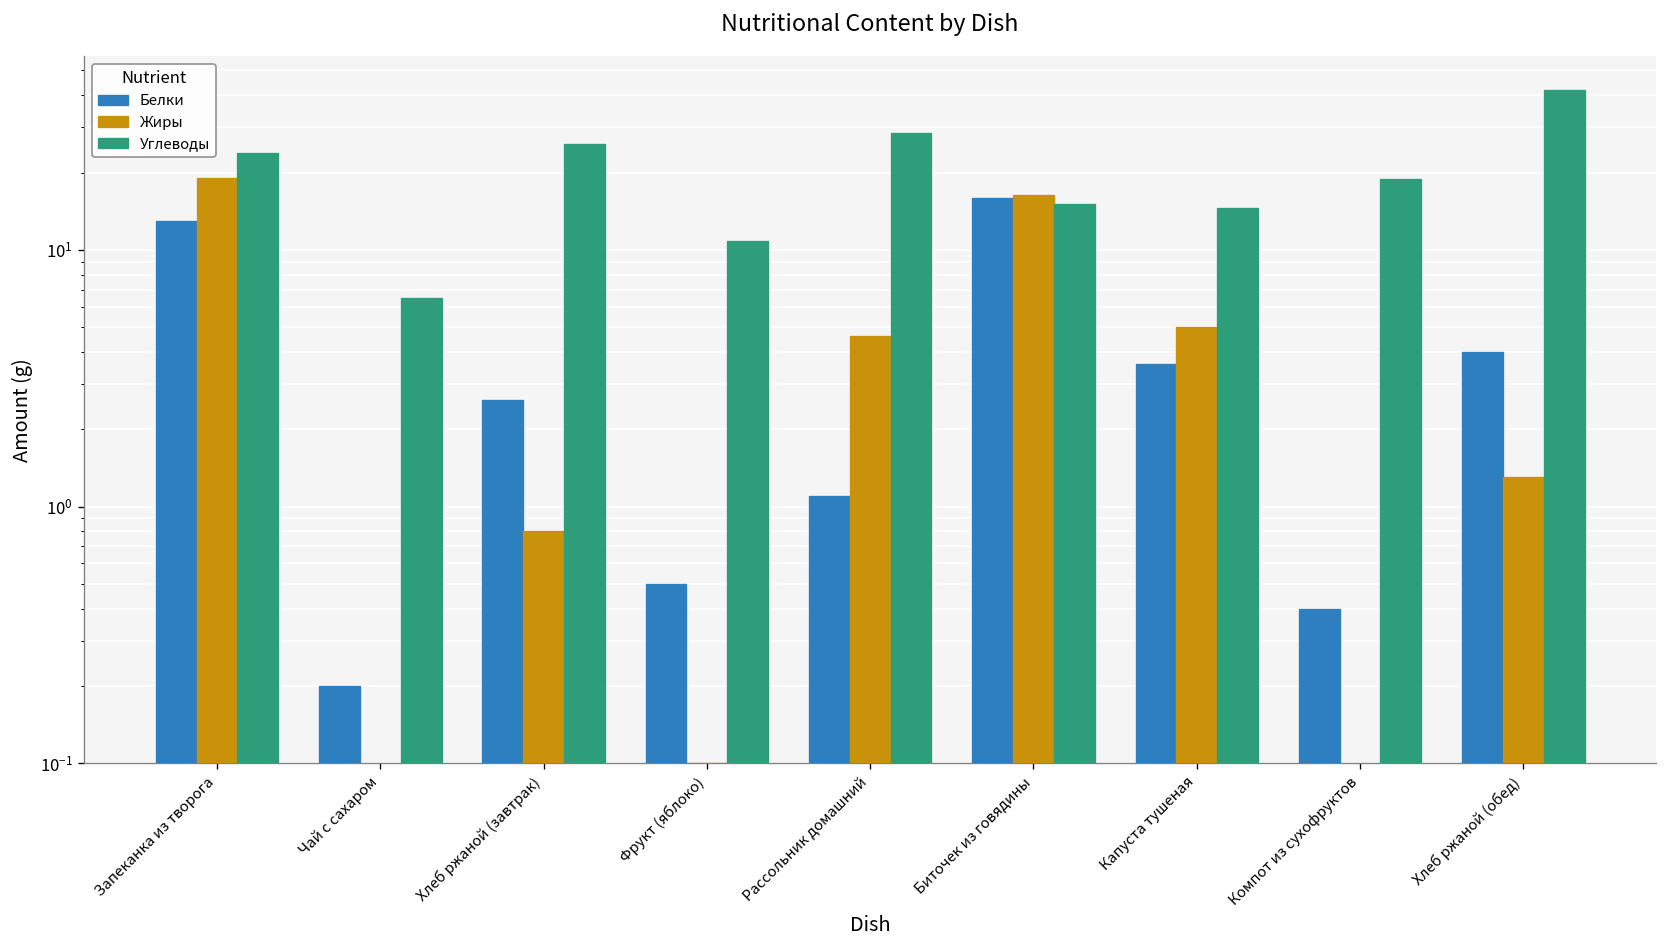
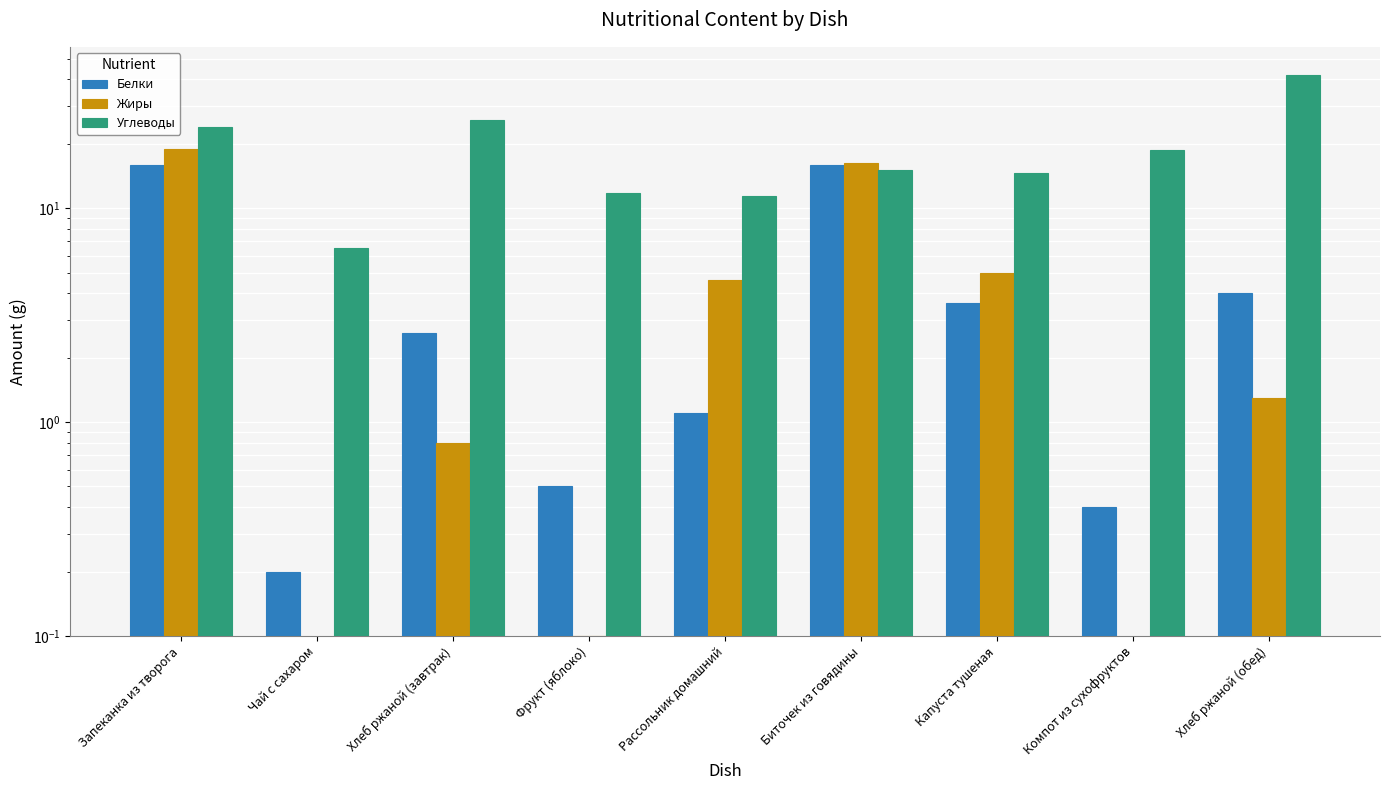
Белки, Запеканка из творога: 13 -> 16
Углеводы, Фрукт (яблоко): 11 -> 12
Углеводы, Рассольник домашний: 28 -> 11
